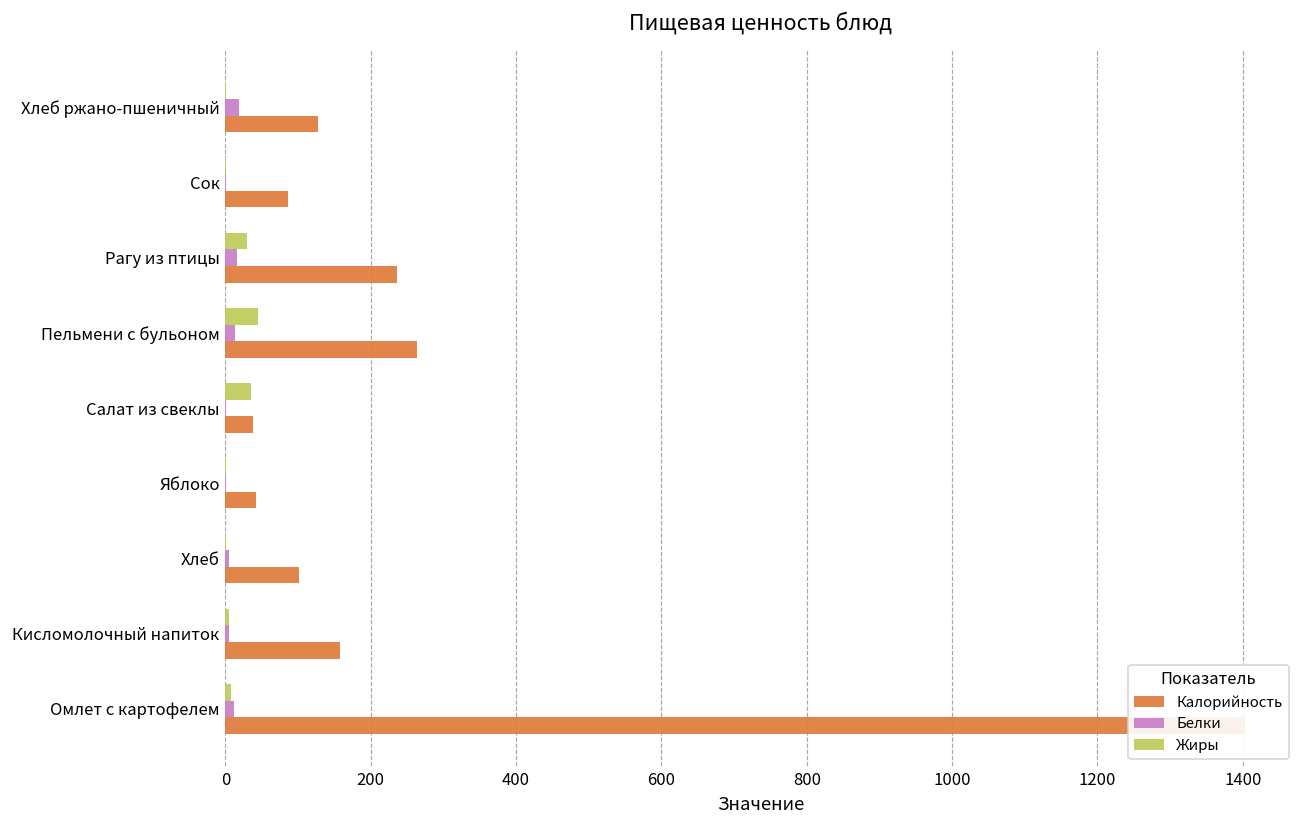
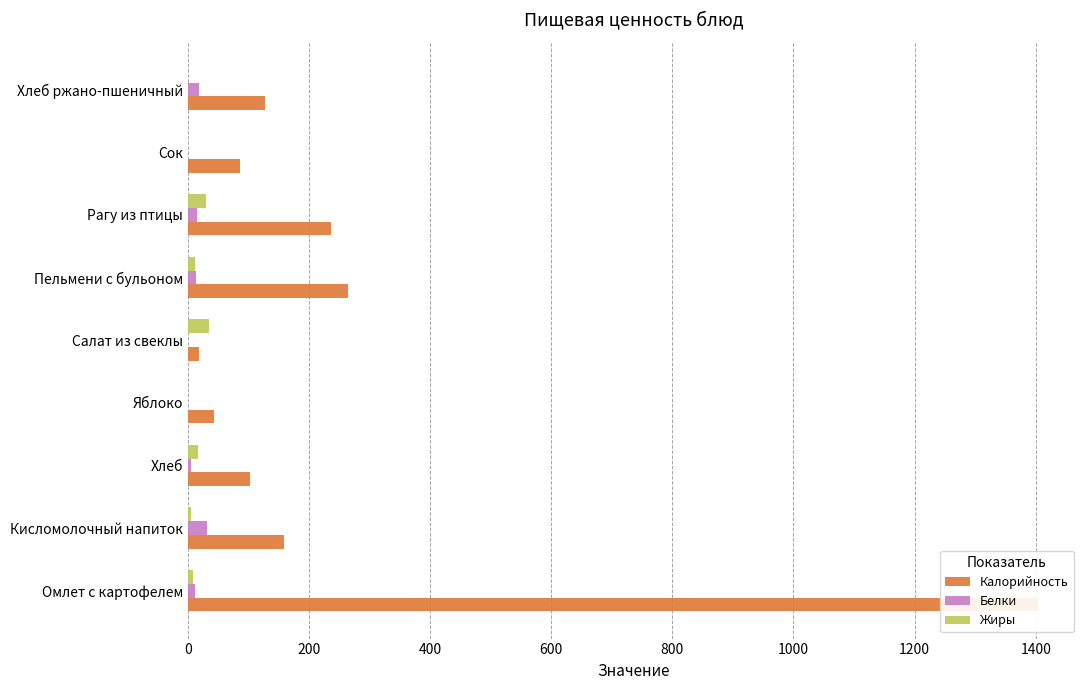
Жиры, Пельмени с бульоном: 40 -> 10
Калорийность, Салат из свеклы: 40 -> 20
Жиры, Хлеб: 0 -> 20
Белки, Кисломолочный напиток: 10 -> 30
